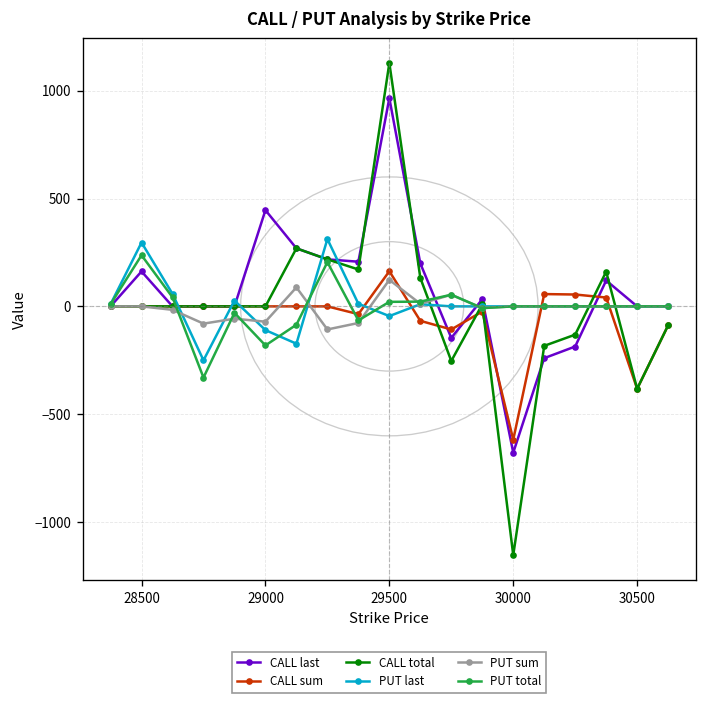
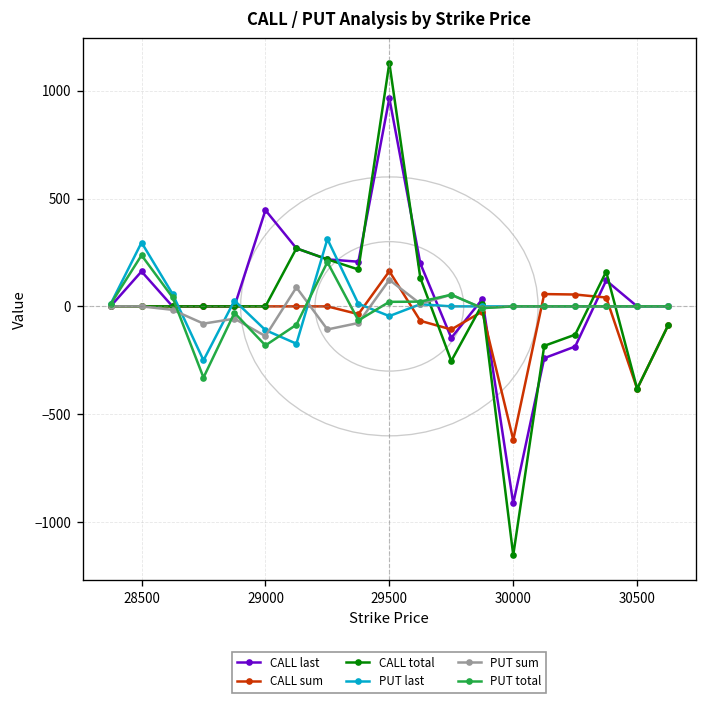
PUT sum, 29000: -70 -> -140
CALL last, 30000: -680 -> -910
